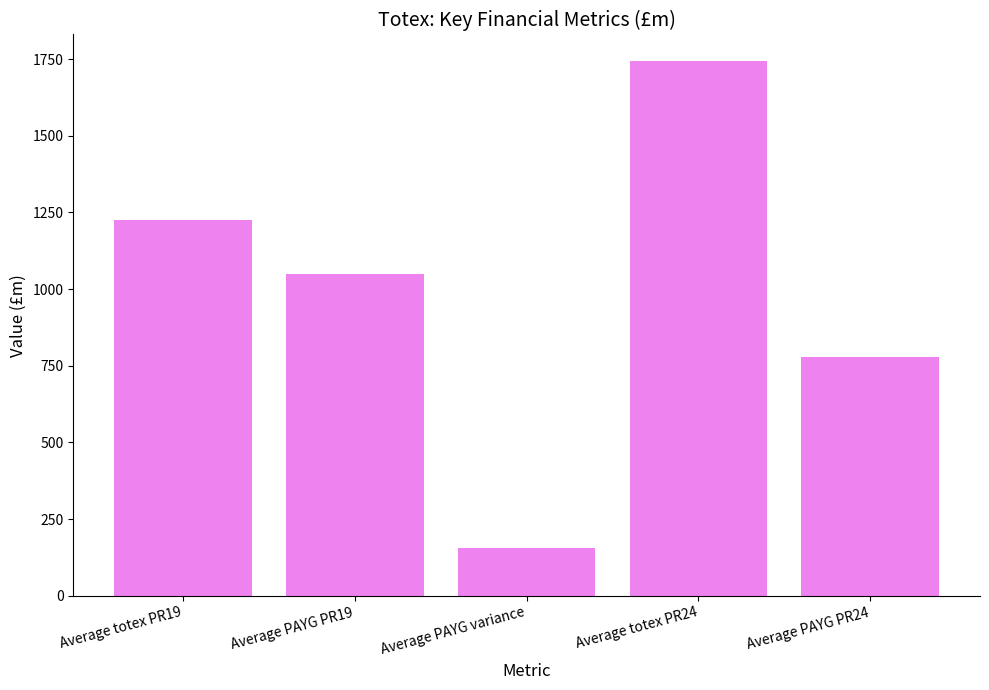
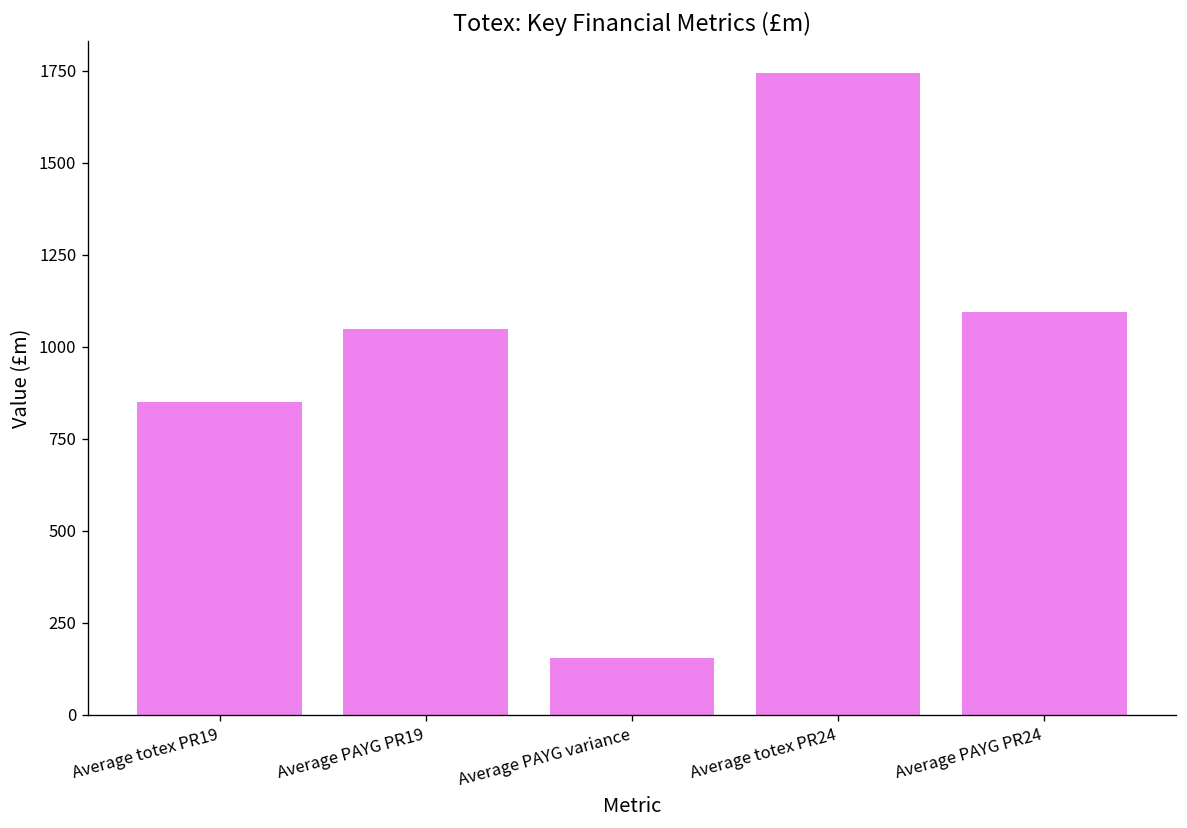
Average totex PR19: 1220 -> 850
Average PAYG PR24: 780 -> 1100
